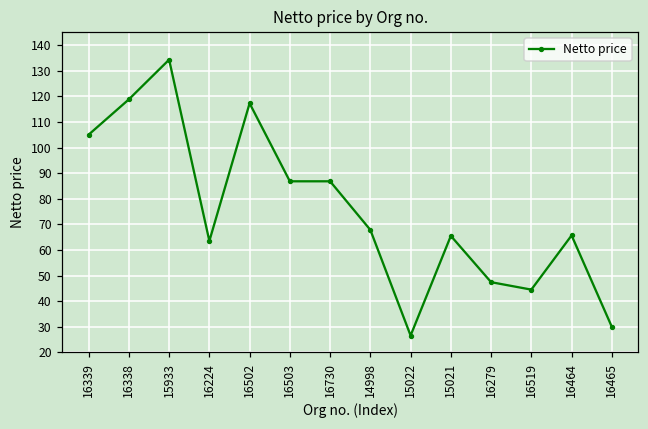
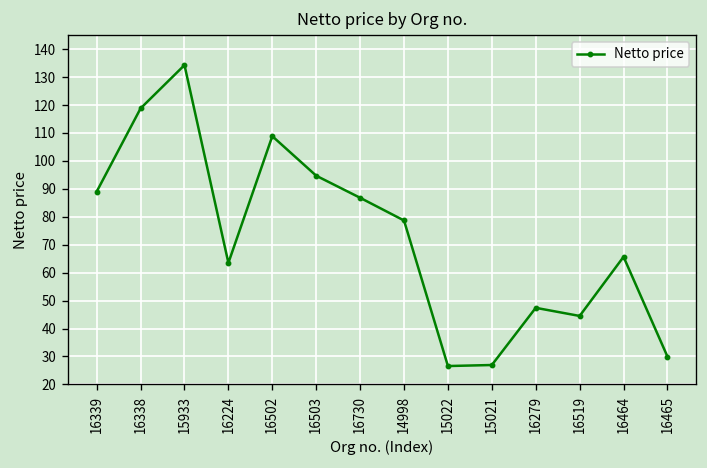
16339: 105 -> 89
16502: 117 -> 109
16503: 87 -> 95
14998: 68 -> 79
15021: 65 -> 27
